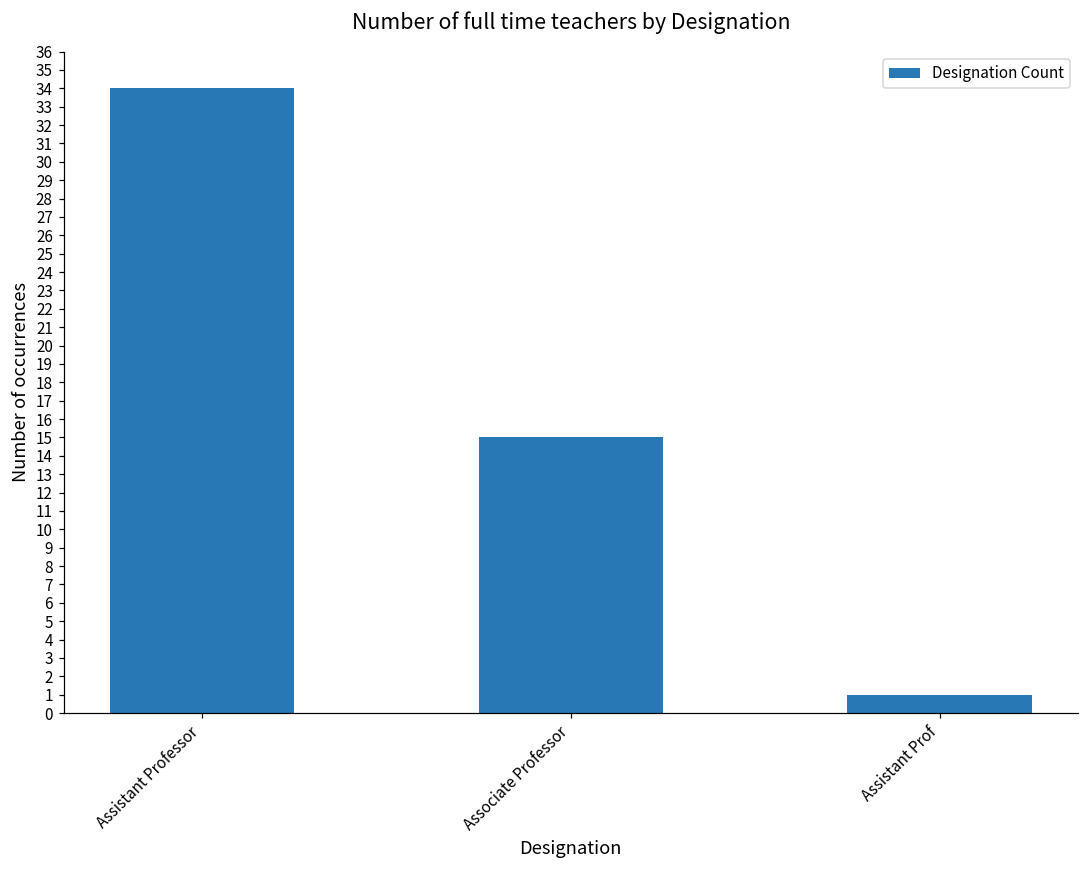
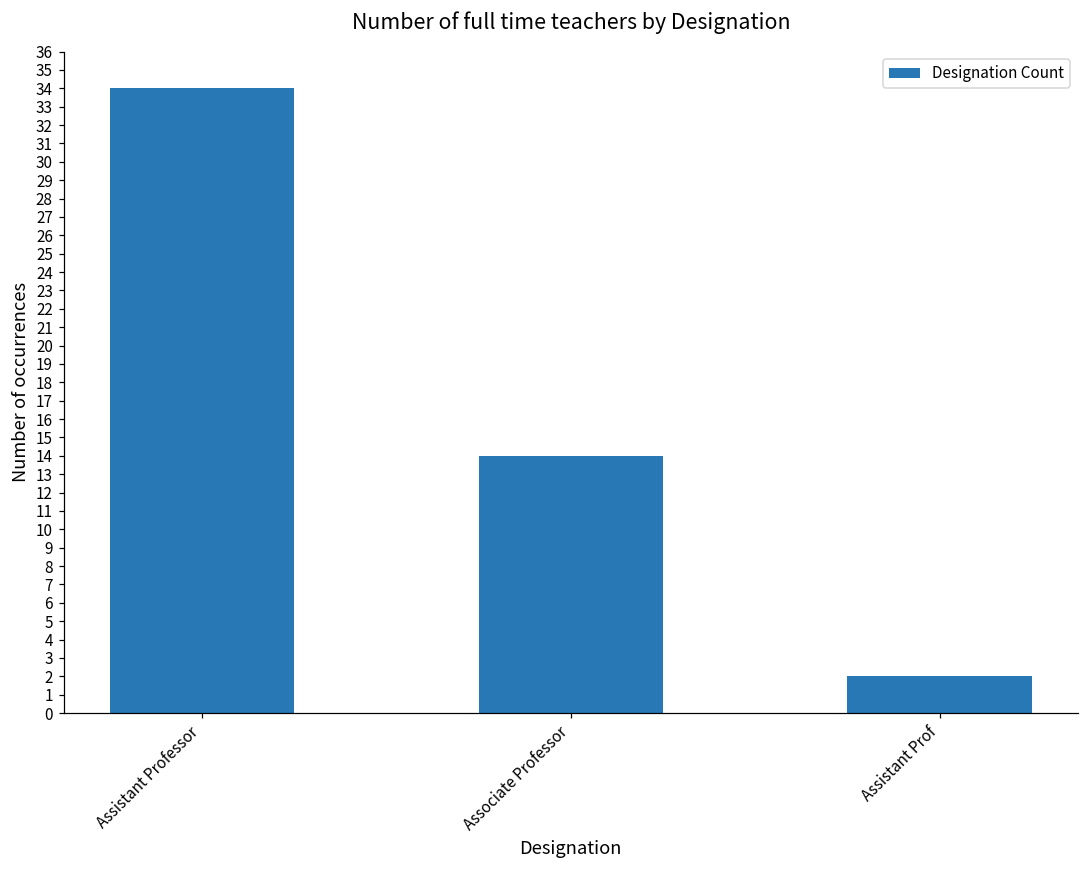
Associate Professor: 15 -> 14
Assistant Prof: 1 -> 2
